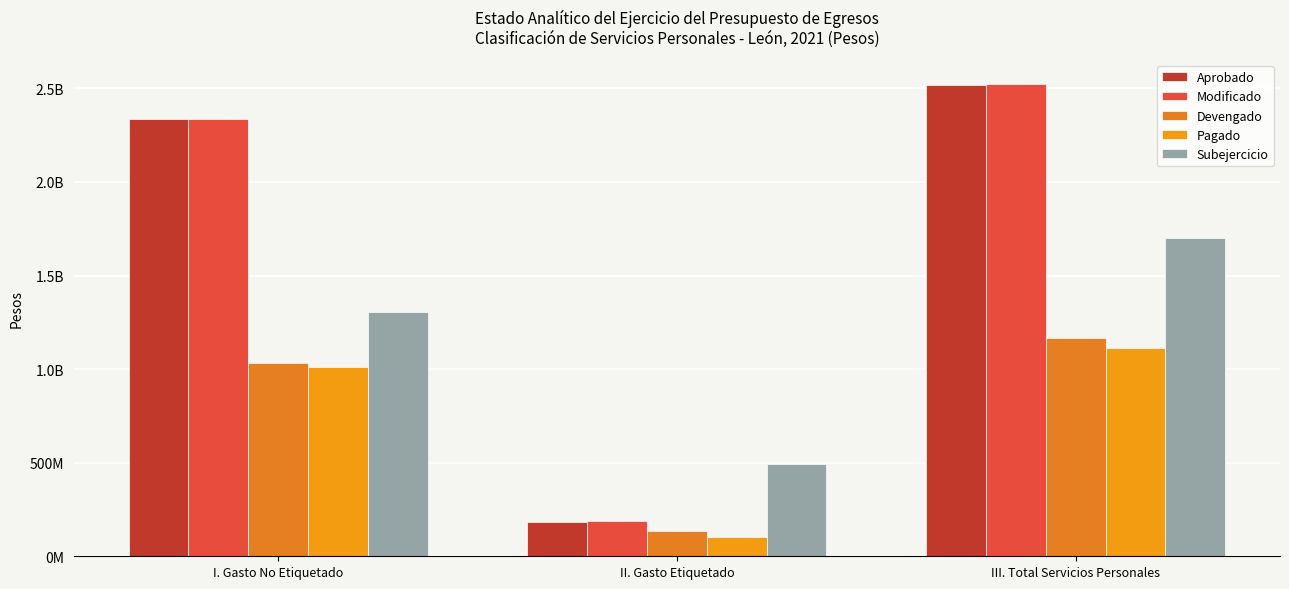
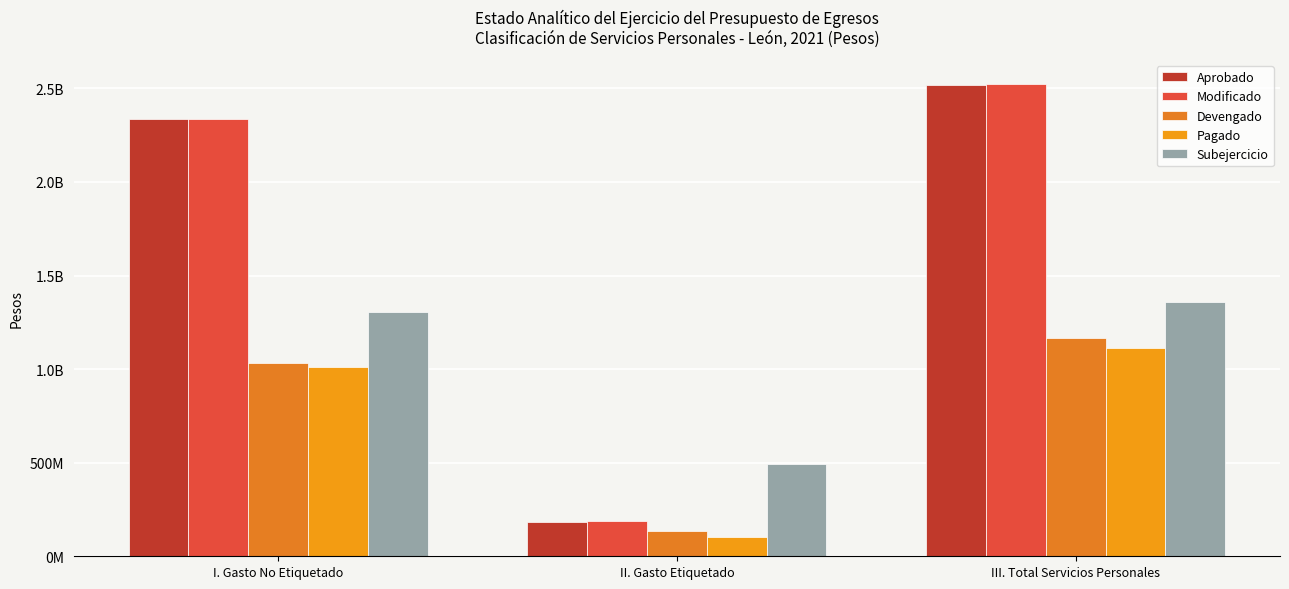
Subejercicio, III. Total Servicios Personales: 1700000000 -> 1360000000
